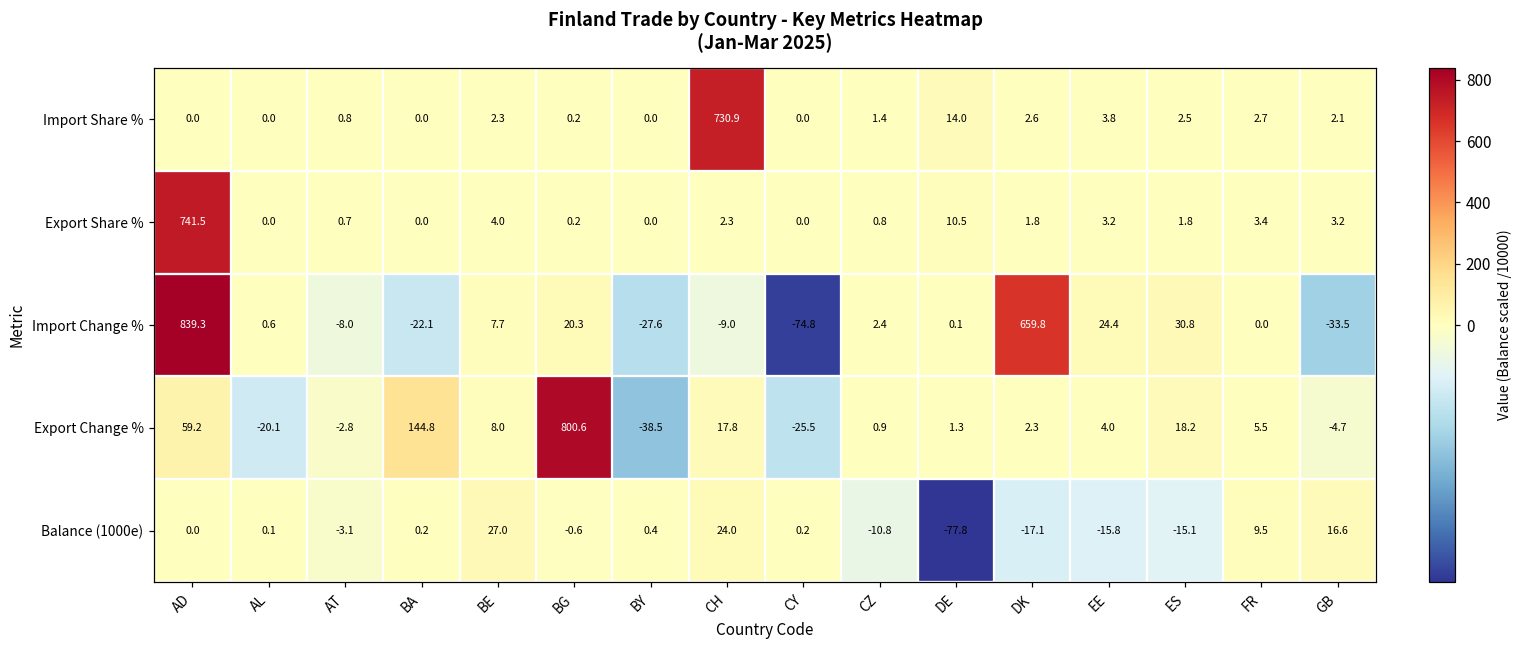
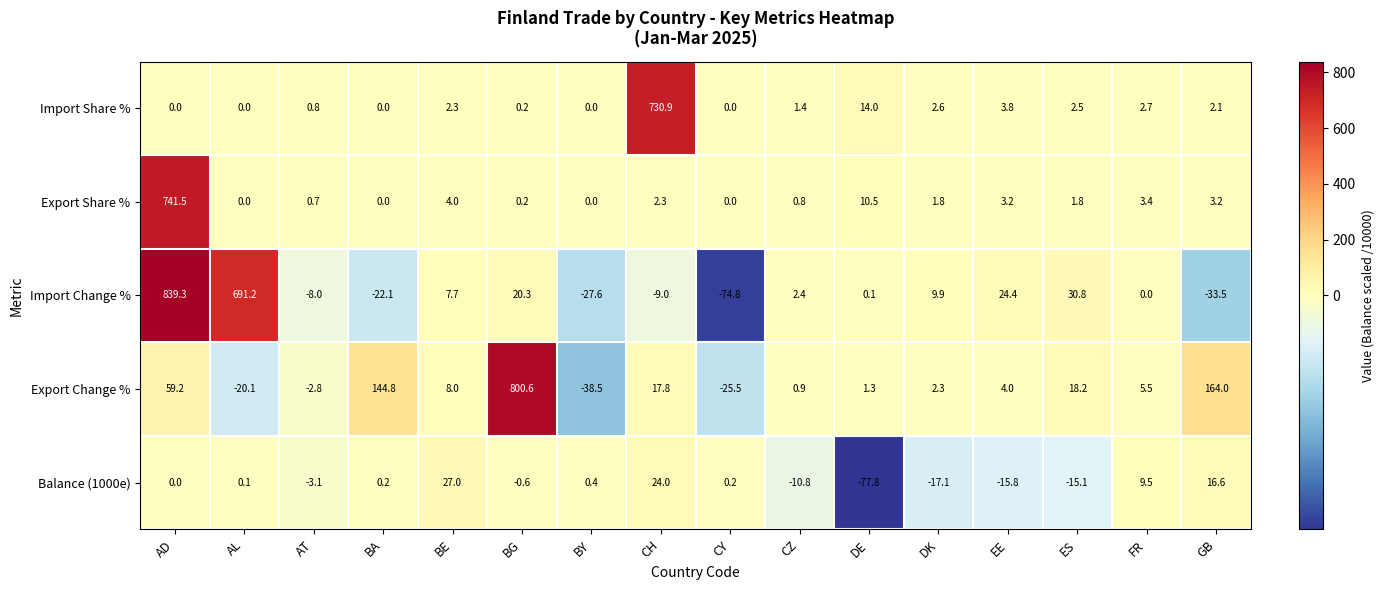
Import Change %, AL: 0.6 -> 691.2
Import Change %, DK: 659.8 -> 9.9
Export Change %, GB: -4.7 -> 164.0
